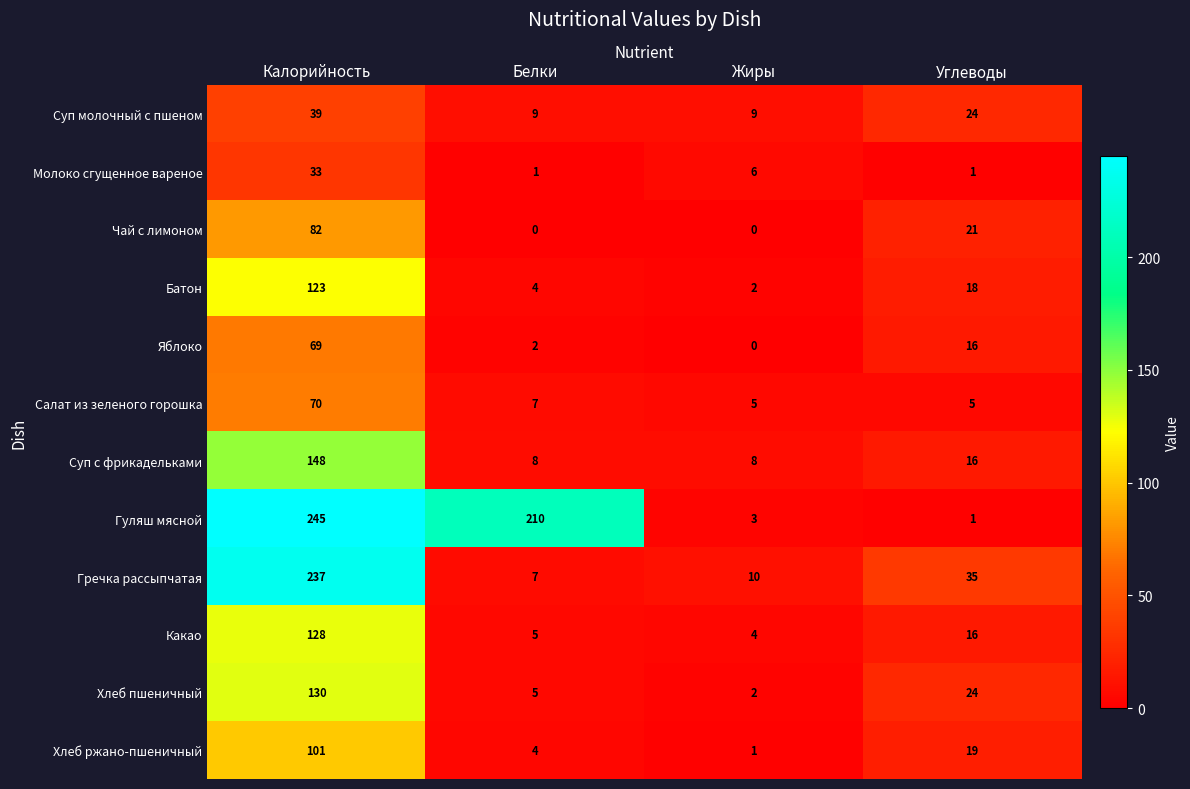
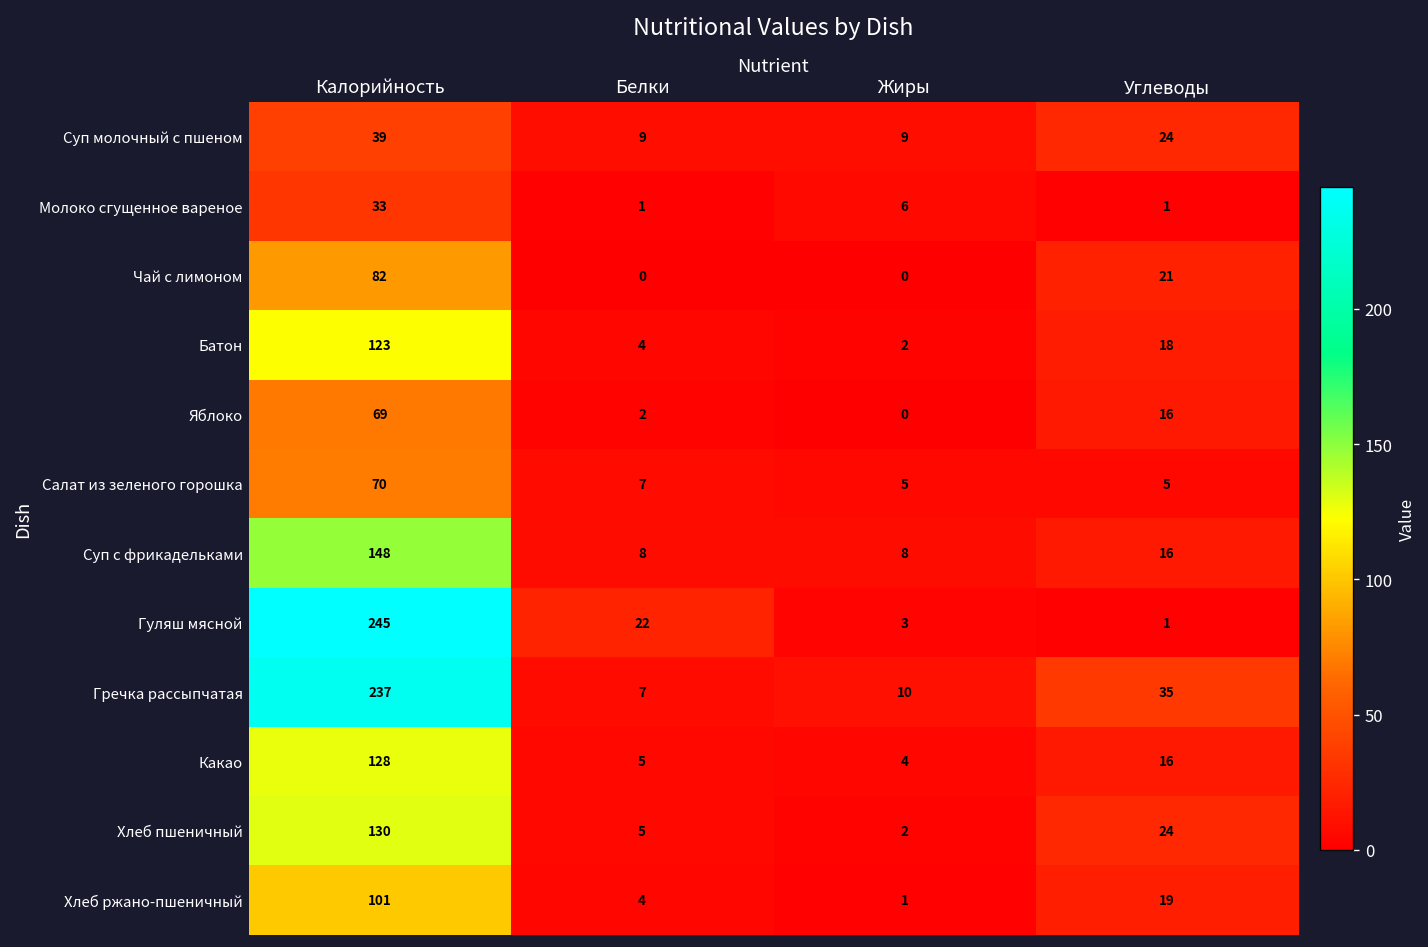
Гуляш мясной, Белки: 210 -> 22
